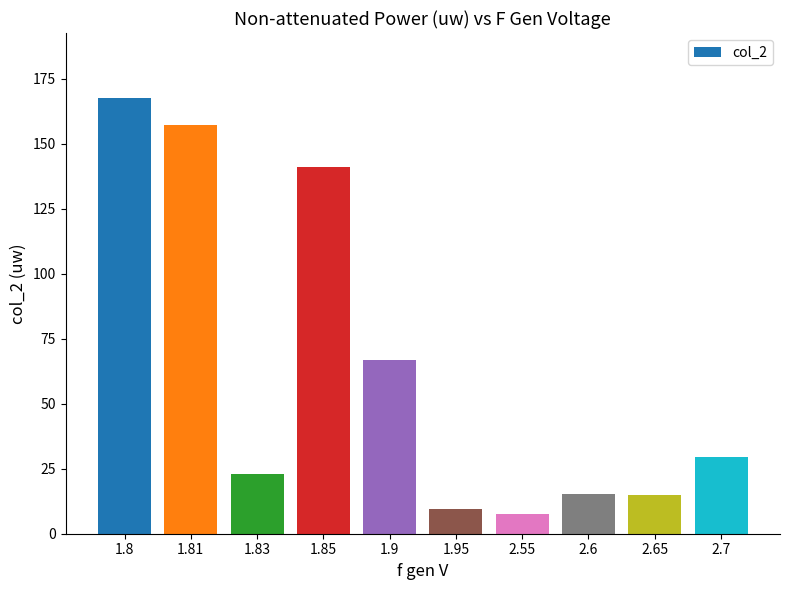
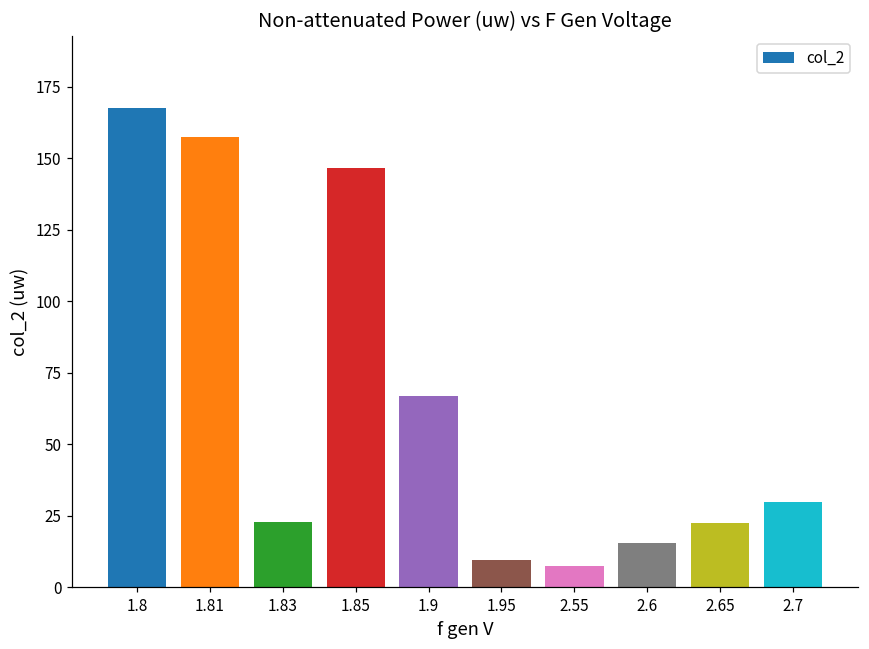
1.85: 141 -> 146
2.65: 15 -> 22
